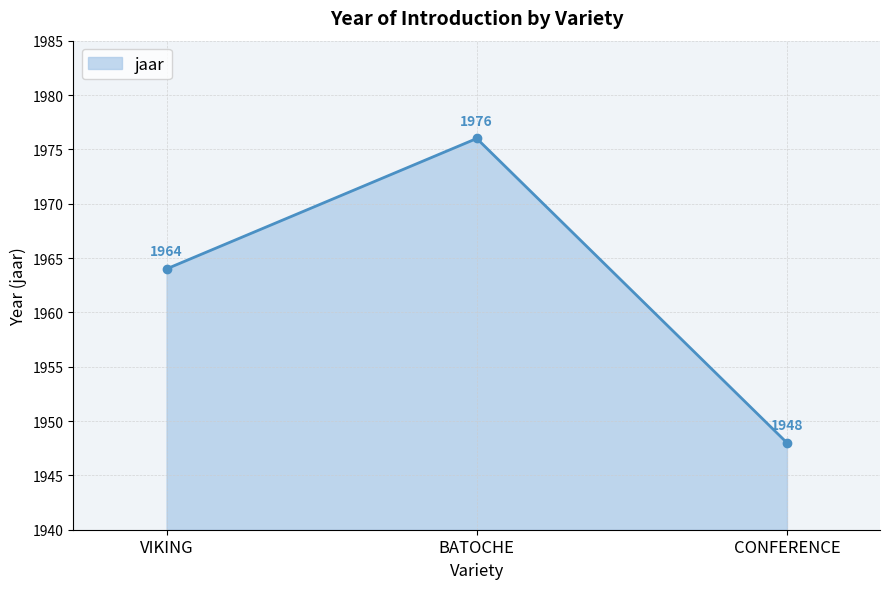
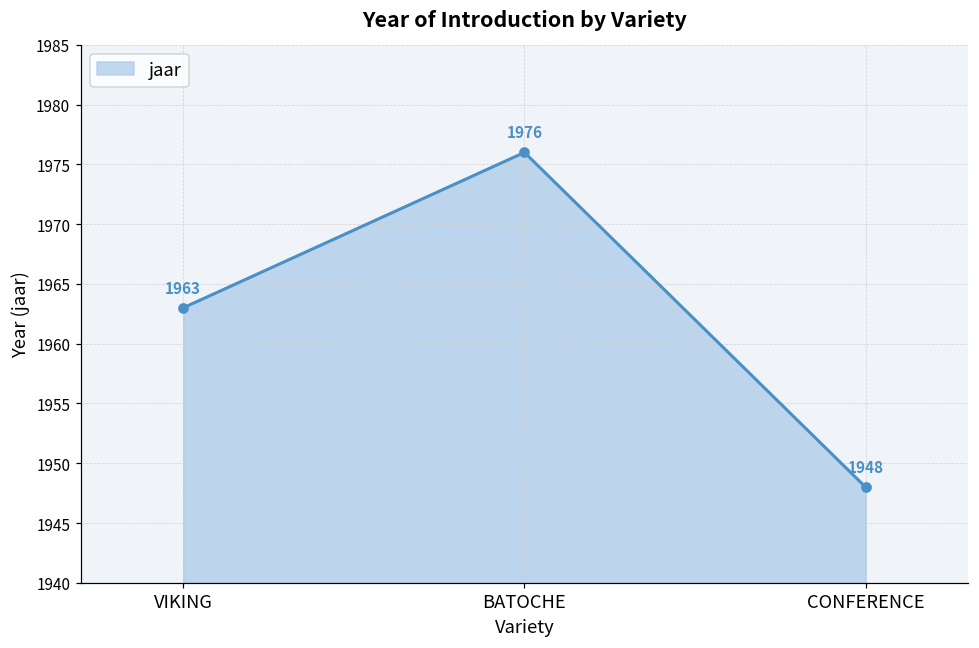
VIKING: 1964 -> 1963
